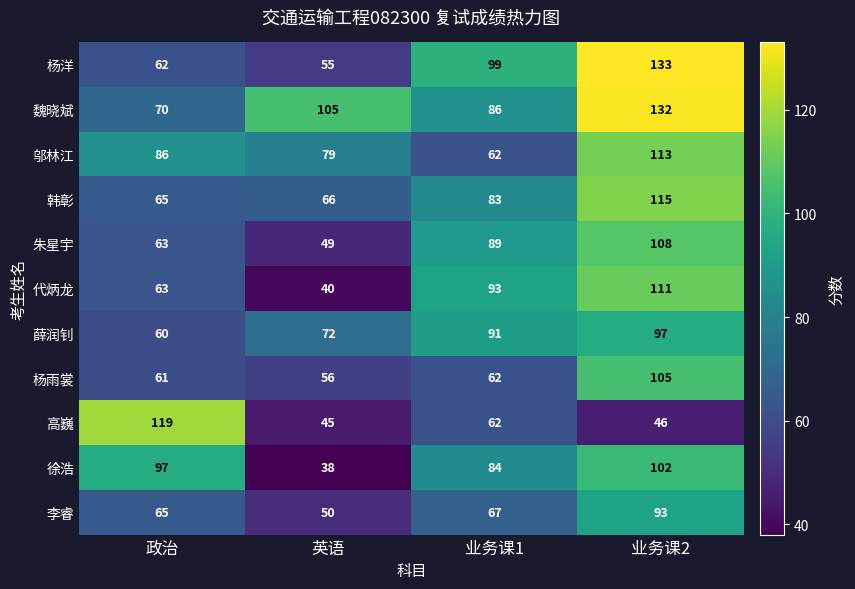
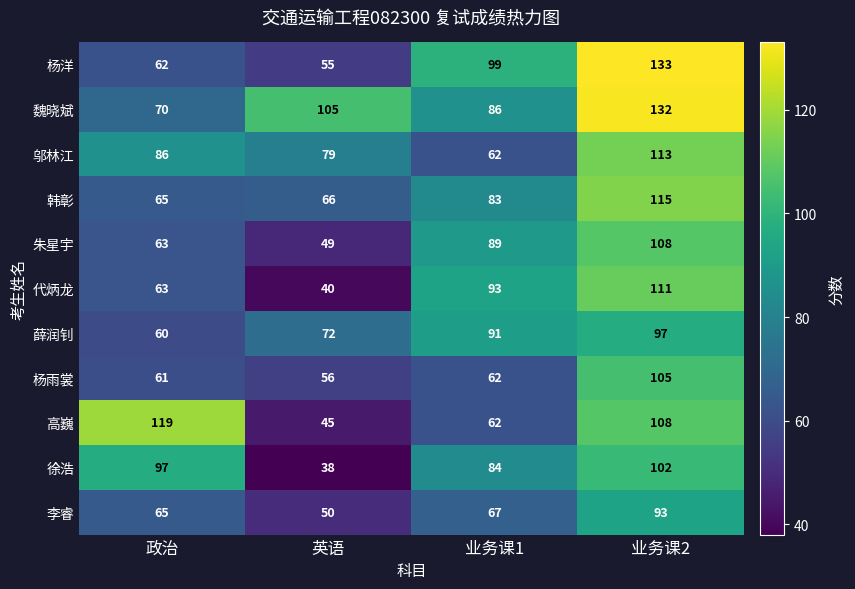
高巍, 业务课2: 46 -> 108
